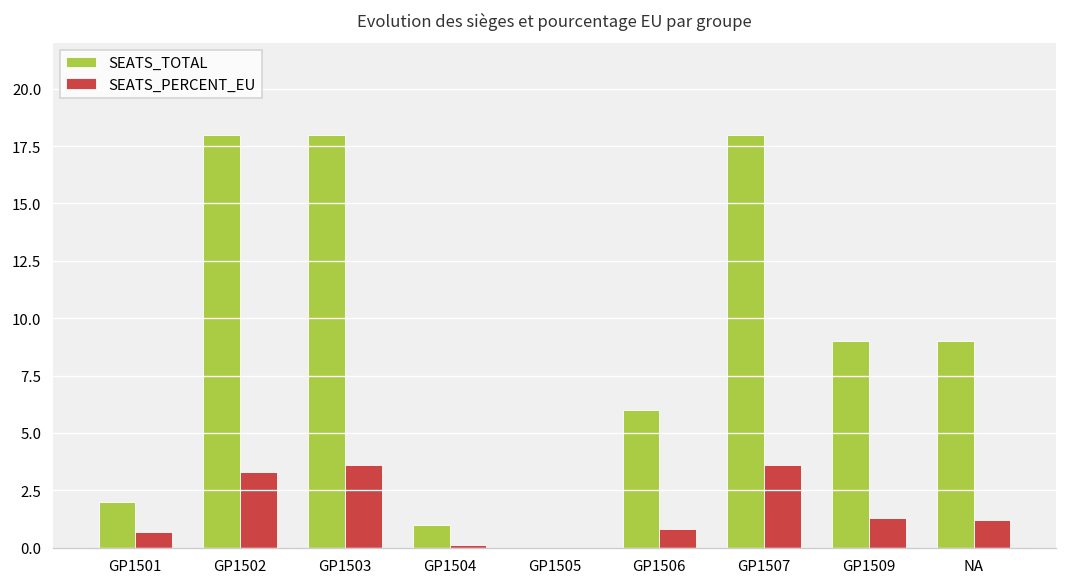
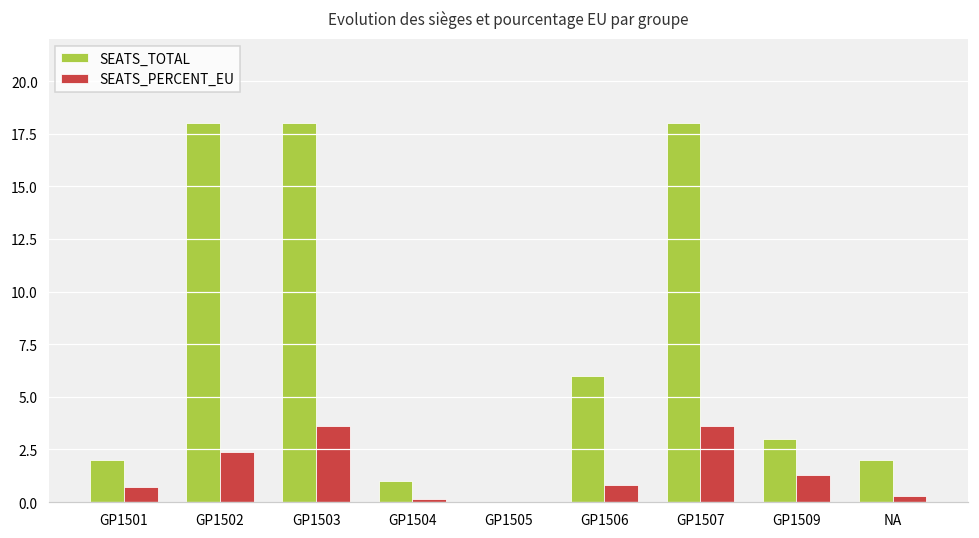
SEATS_PERCENT_EU, GP1502: 3.3 -> 2.4
SEATS_TOTAL, GP1509: 9 -> 3
SEATS_TOTAL, NA: 9 -> 2
SEATS_PERCENT_EU, NA: 1.2 -> 0.3
